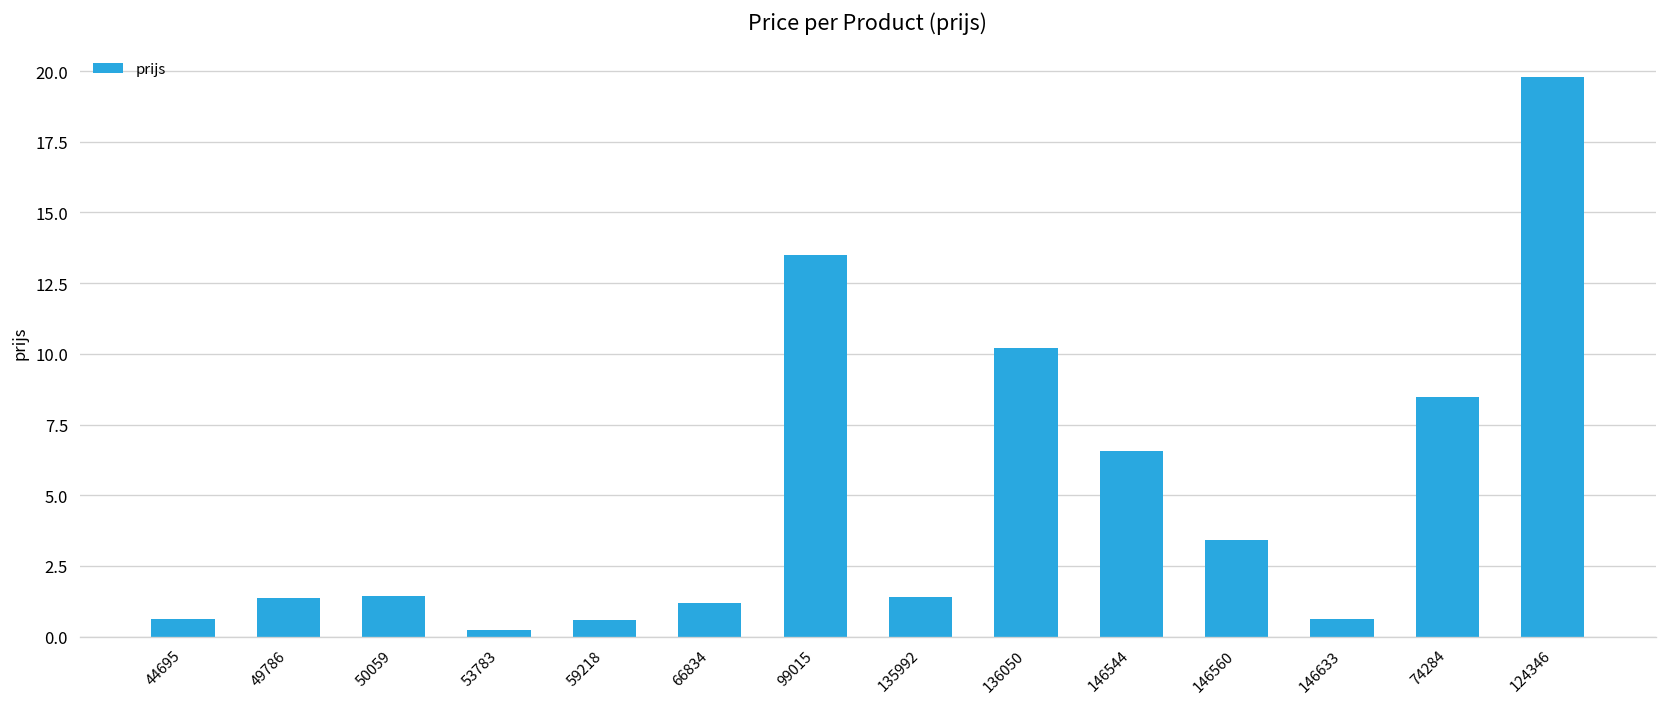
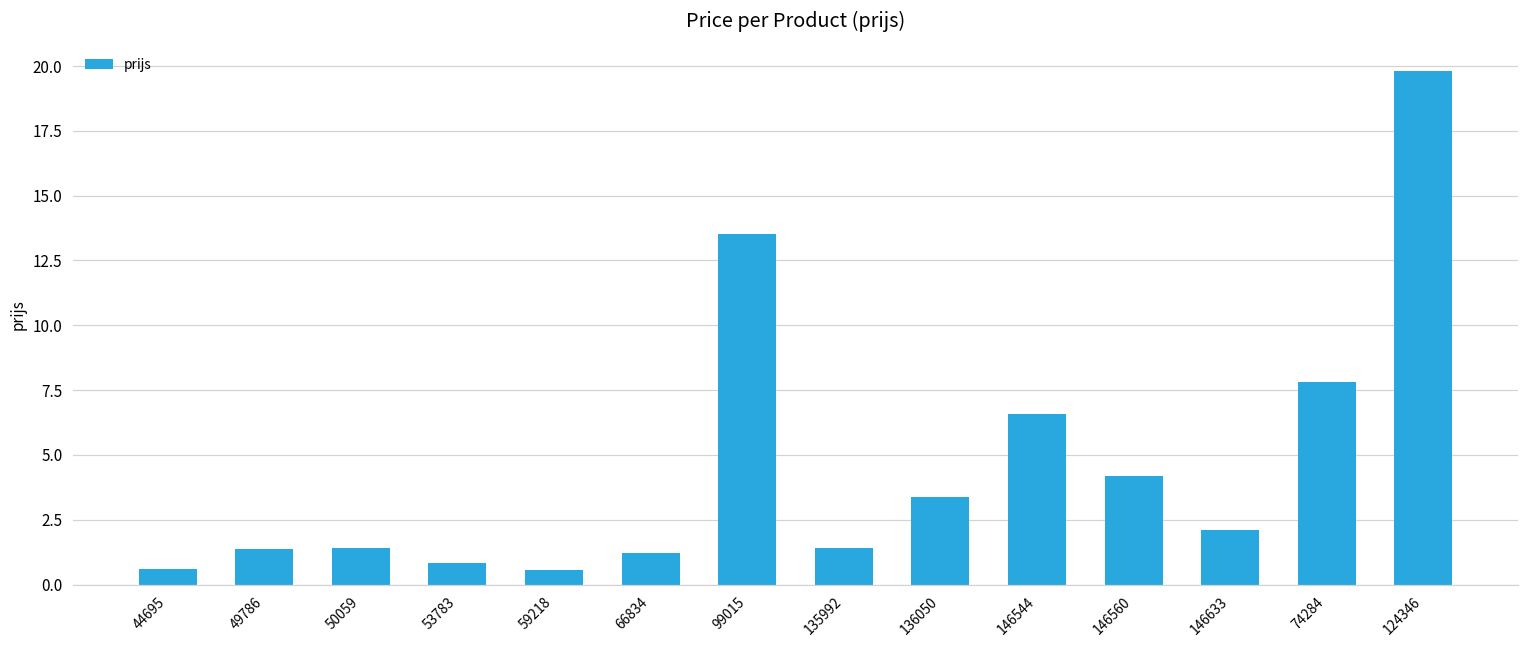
53783: 0.3 -> 0.8
136050: 10.2 -> 3.4
146560: 3.4 -> 4.2
146633: 0.6 -> 2.1
74284: 8.5 -> 7.8
